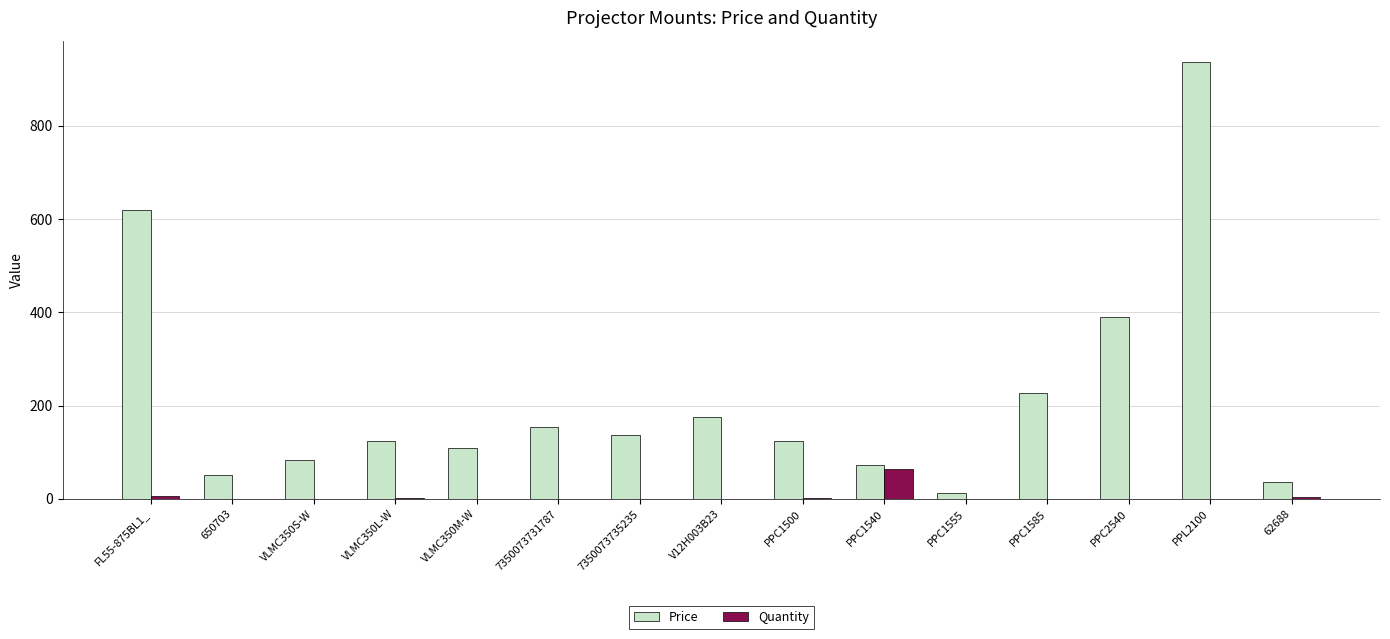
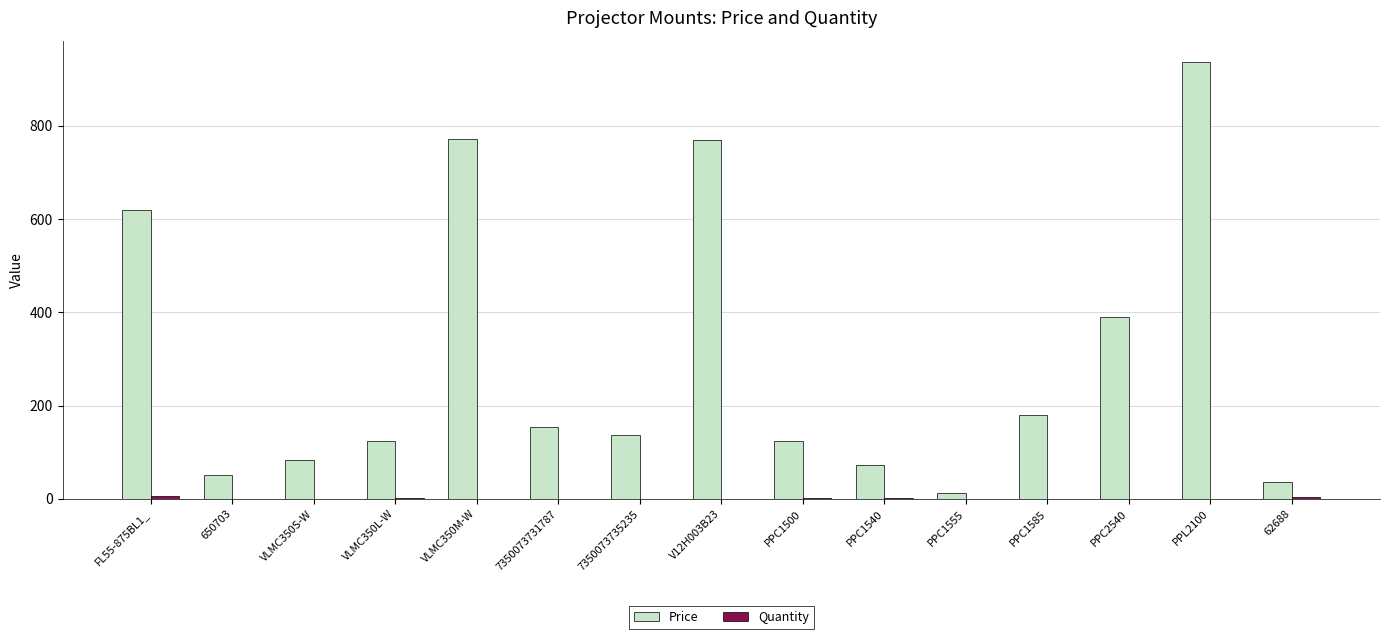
Price, VLMC350M-W: 110 -> 770
Price, V12H003B23: 180 -> 770
Quantity, PPC1540: 60 -> 0
Price, PPC1585: 230 -> 180
